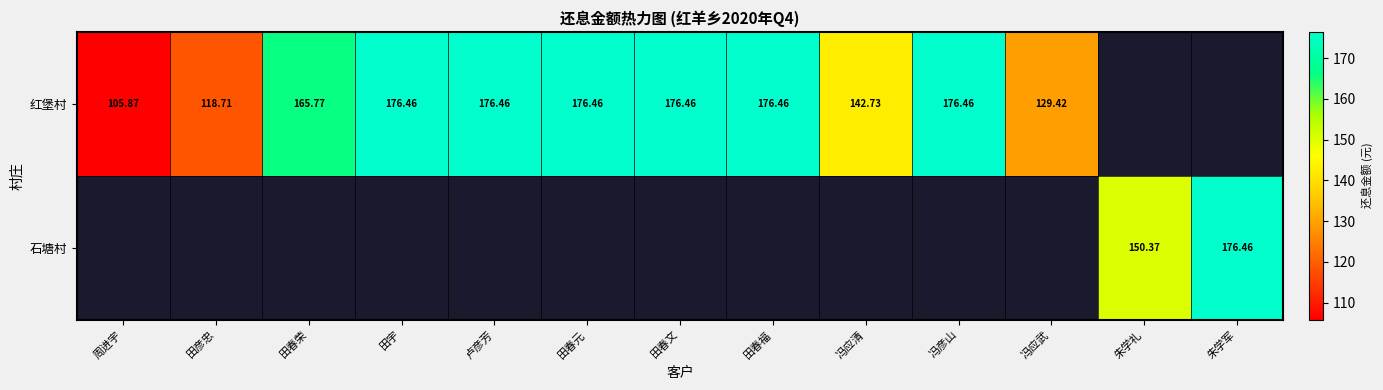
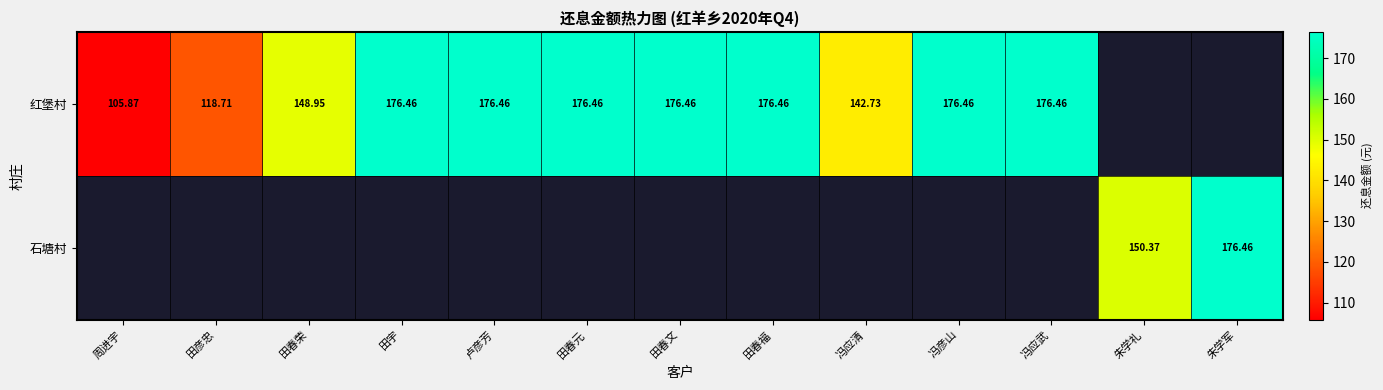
红堡村, 田春荣: 165.77 -> 148.95
红堡村, 冯应武: 129.42 -> 176.46
